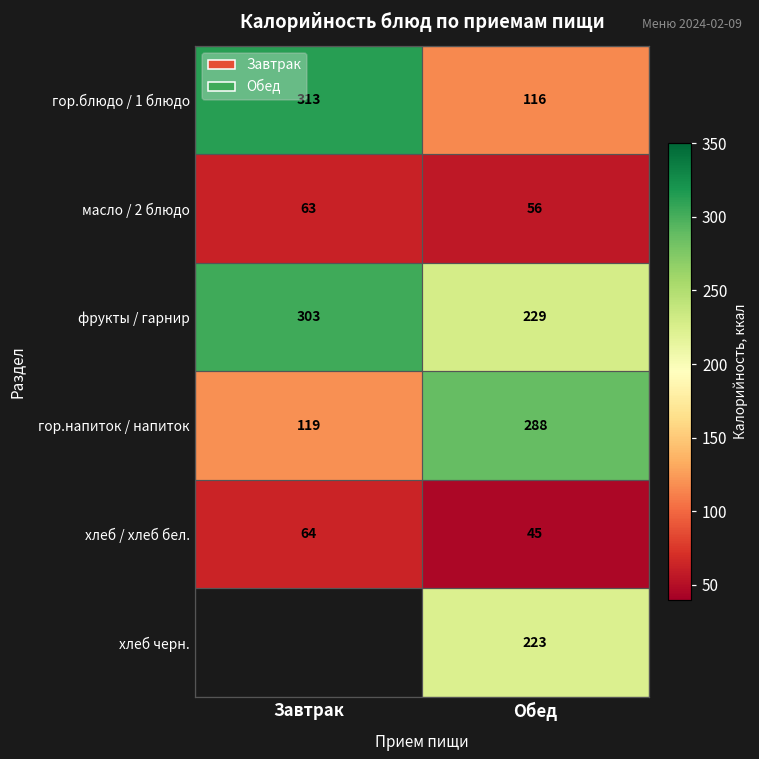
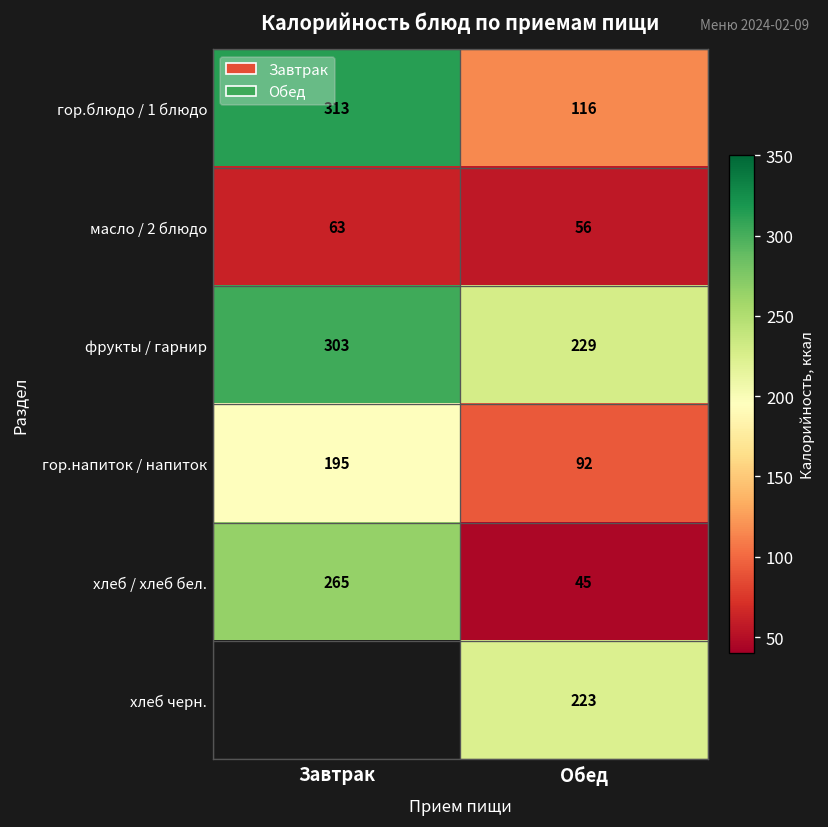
гор.напиток / напиток, Завтрак: 119 -> 195
гор.напиток / напиток, Обед: 288 -> 92
хлеб / хлеб бел., Завтрак: 64 -> 265
